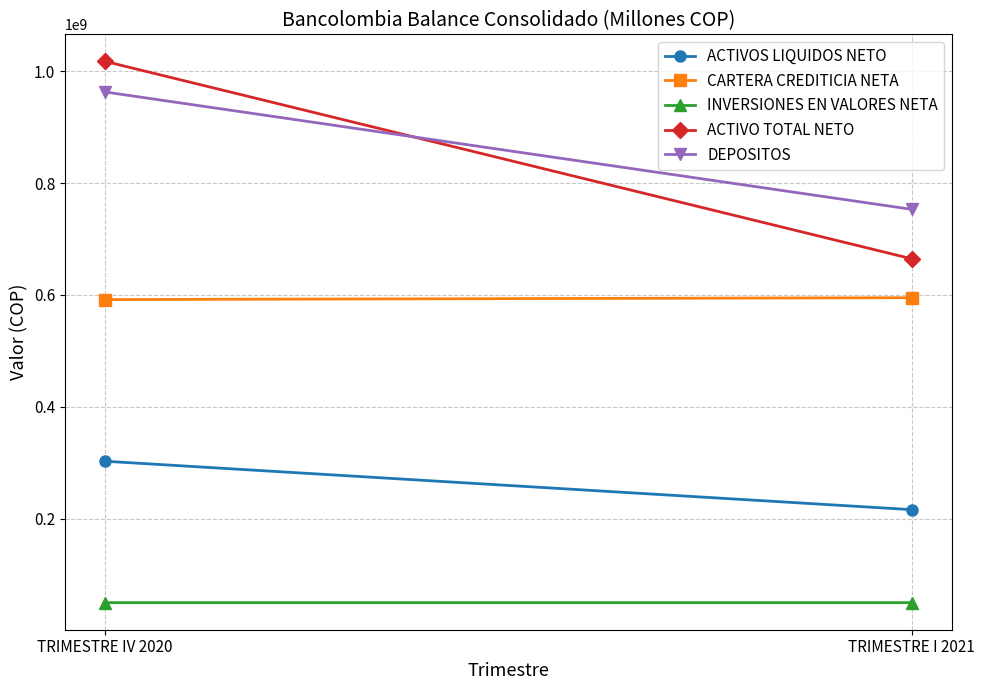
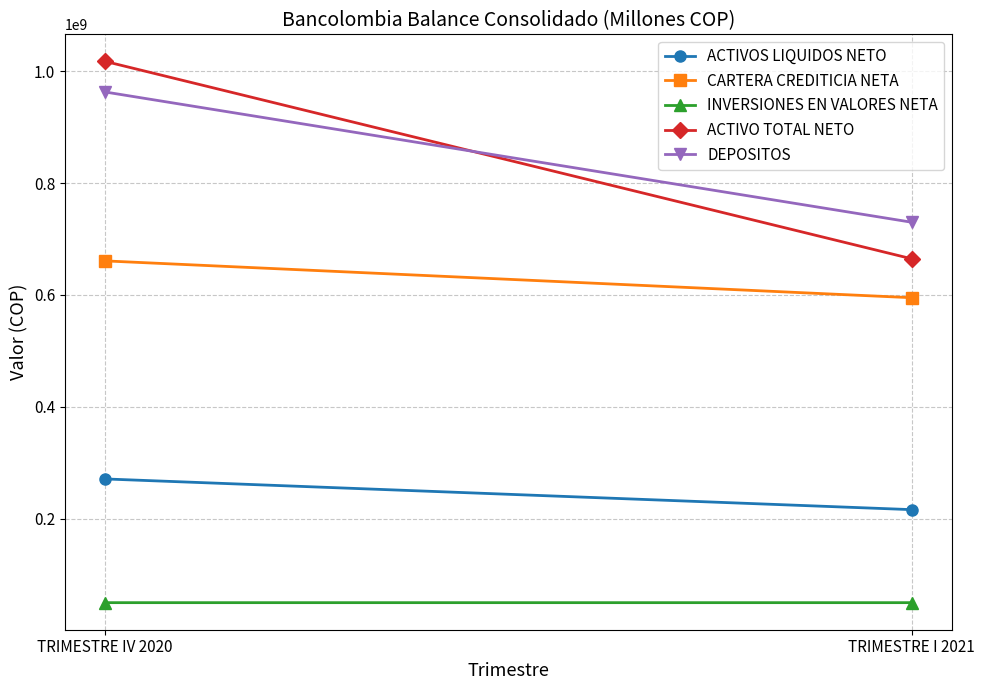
ACTIVOS LIQUIDOS NETO, TRIMESTRE IV 2020: 300000000 -> 270000000
CARTERA CREDITICIA NETA, TRIMESTRE IV 2020: 590000000 -> 660000000
DEPOSITOS, TRIMESTRE I 2021: 750000000 -> 730000000
